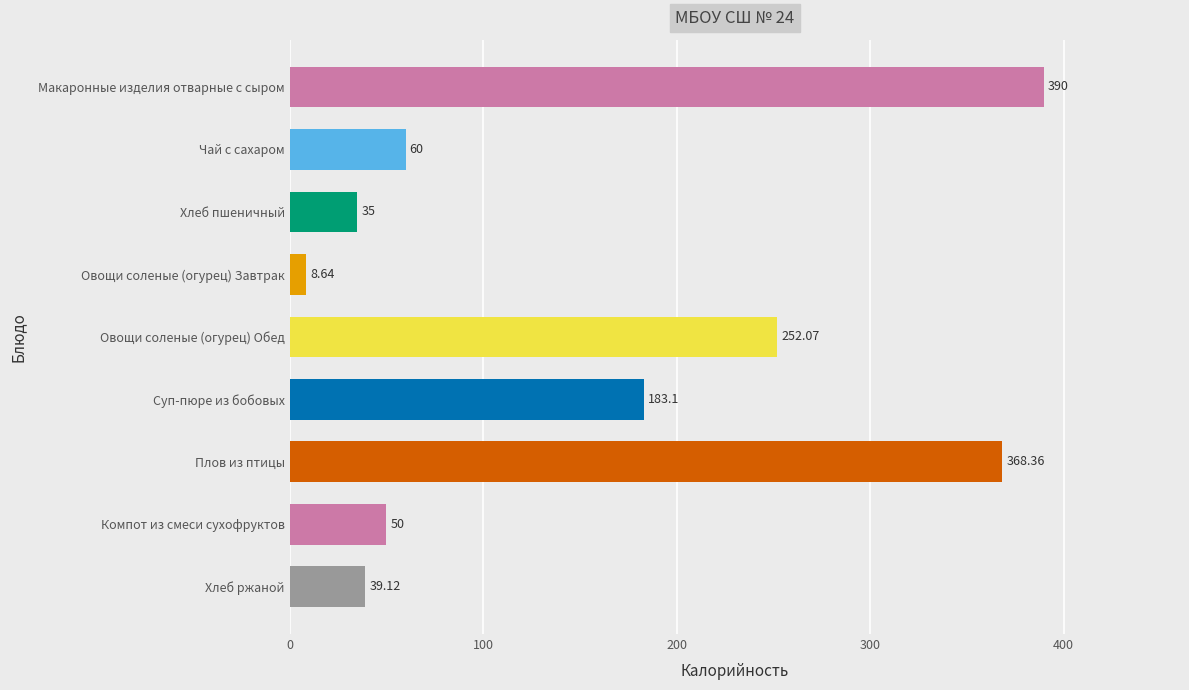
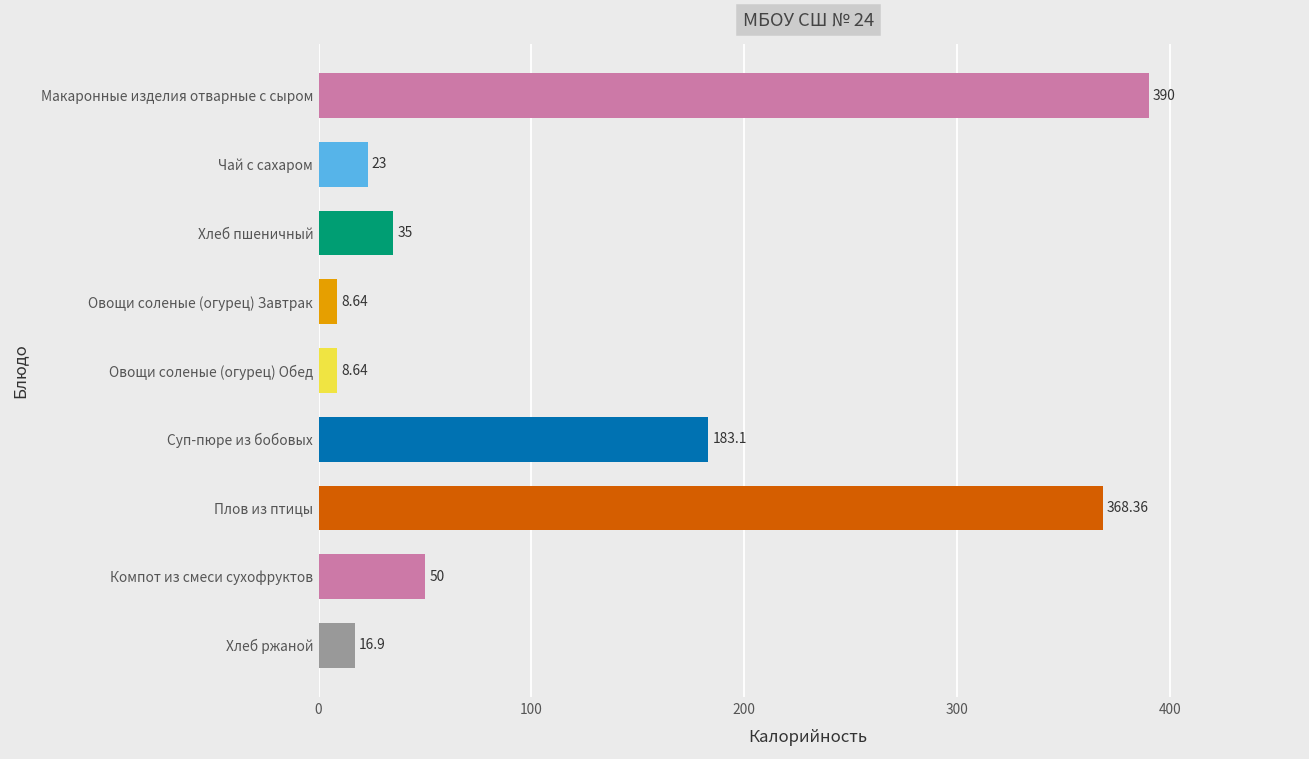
Чай с сахаром: 60 -> 23
Овощи соленые (огурец) Обед: 252.07 -> 8.64
Хлеб ржаной: 39.12 -> 16.9
